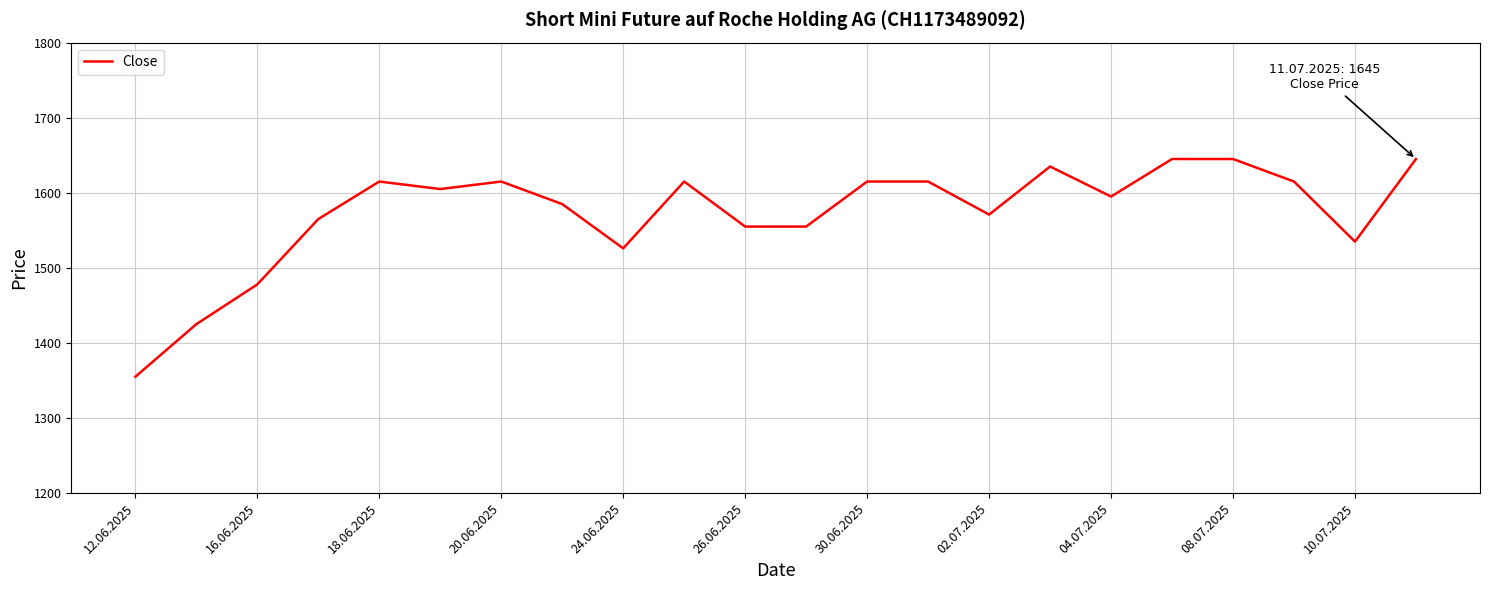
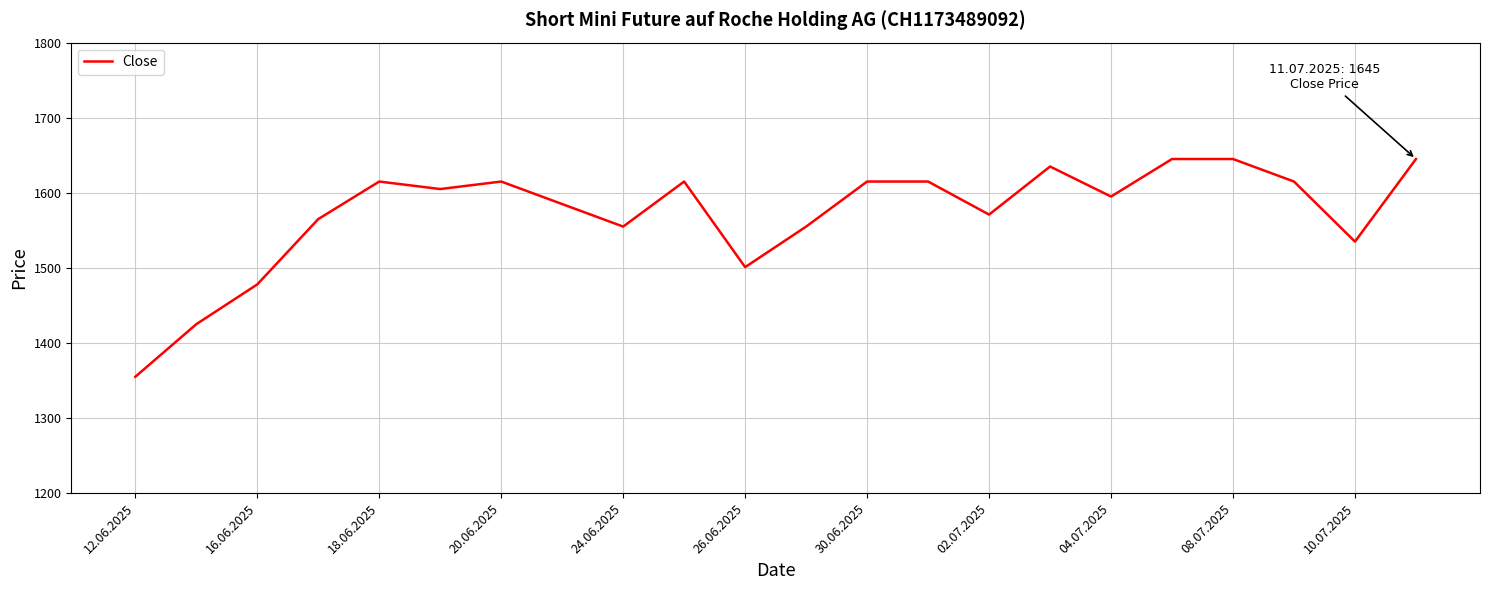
24.06.2025: 1530 -> 1560
26.06.2025: 1560 -> 1500
